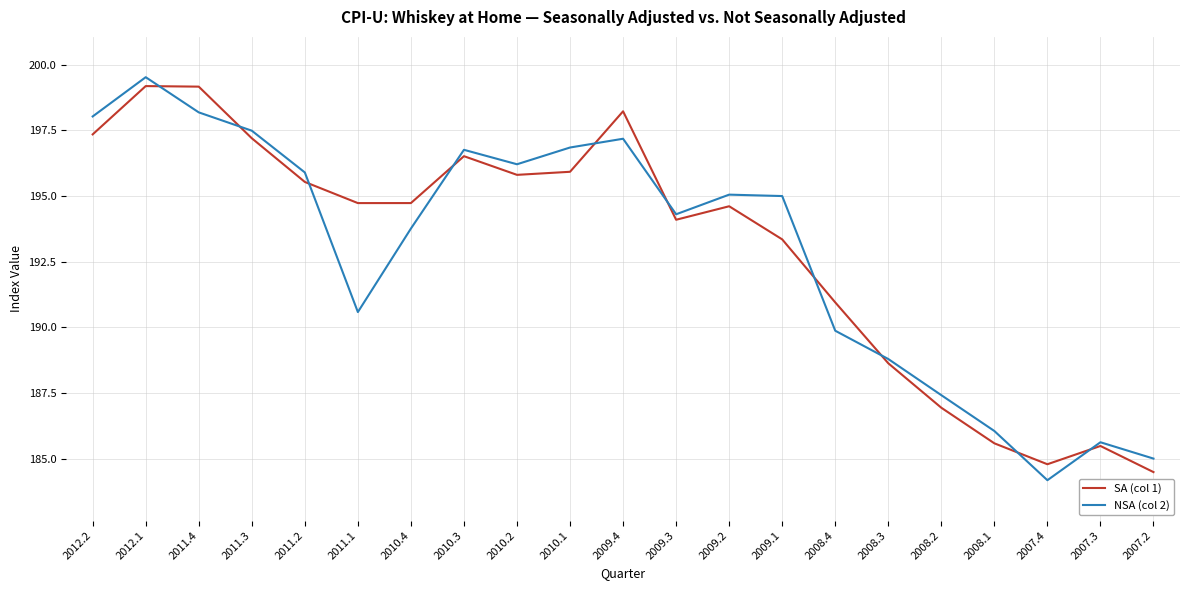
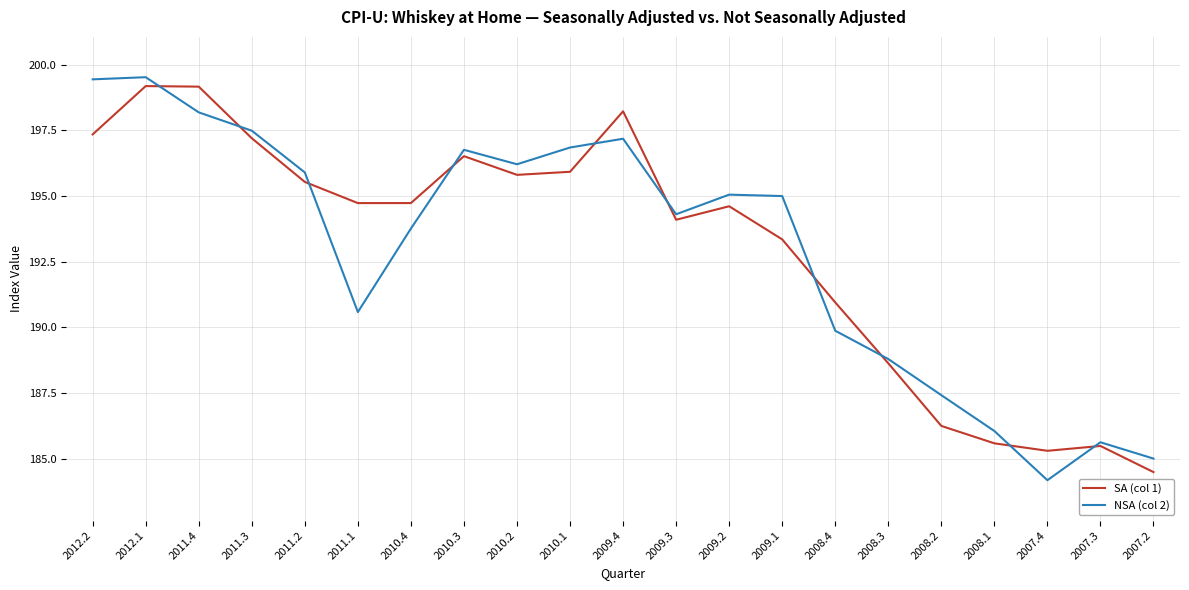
NSA (col 2), 2012.2: 198.0 -> 199.4
SA (col 1), 2008.2: 186.9 -> 186.2
SA (col 1), 2007.4: 184.8 -> 185.3
